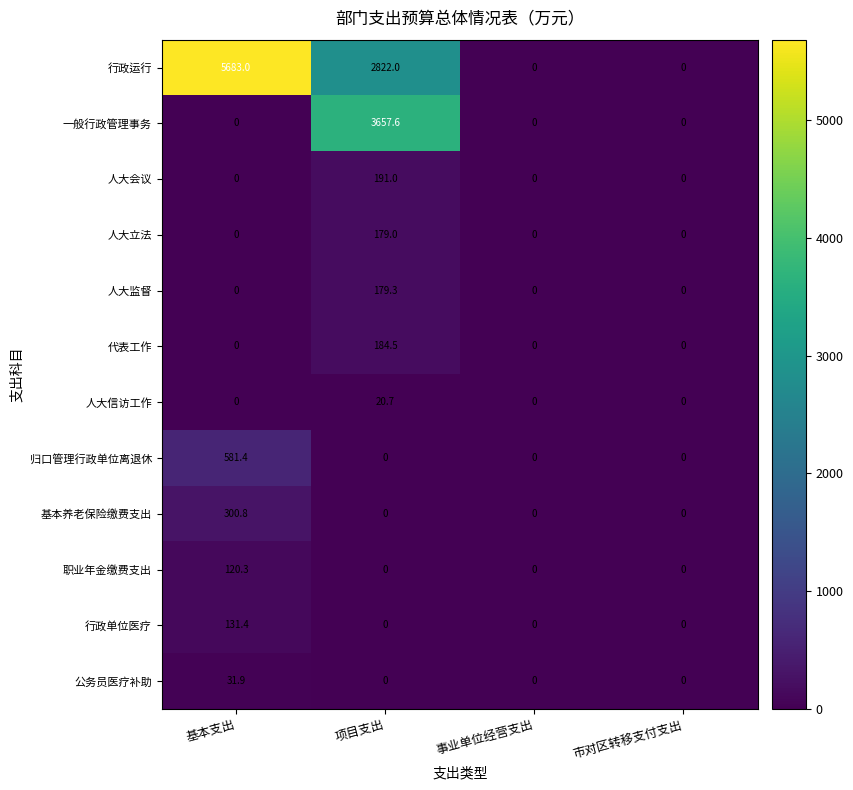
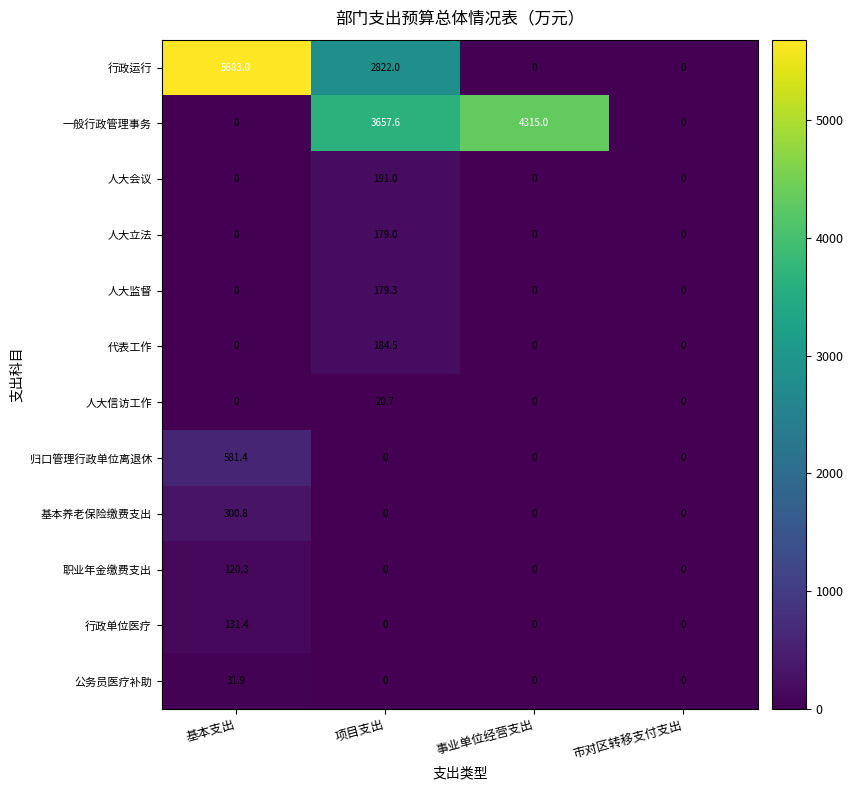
一般行政管理事务, 事业单位经营支出: 0 -> 4315.0
